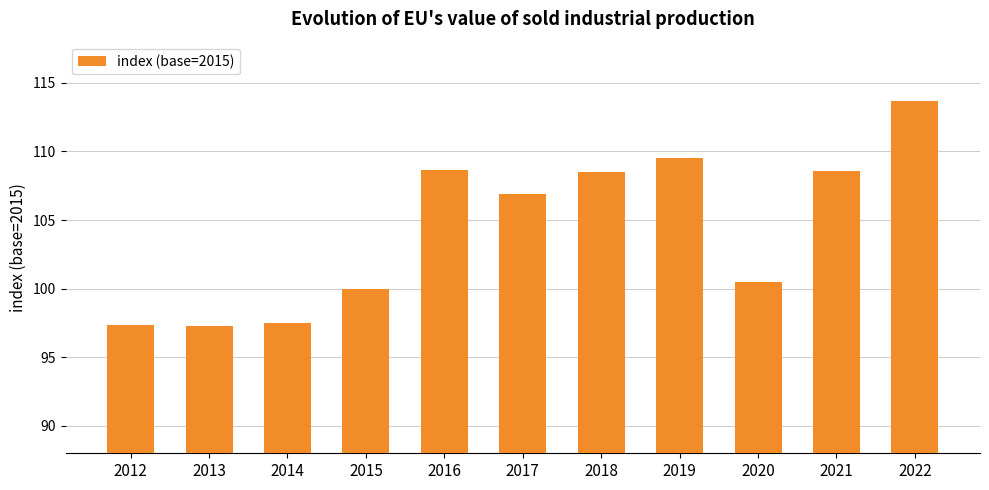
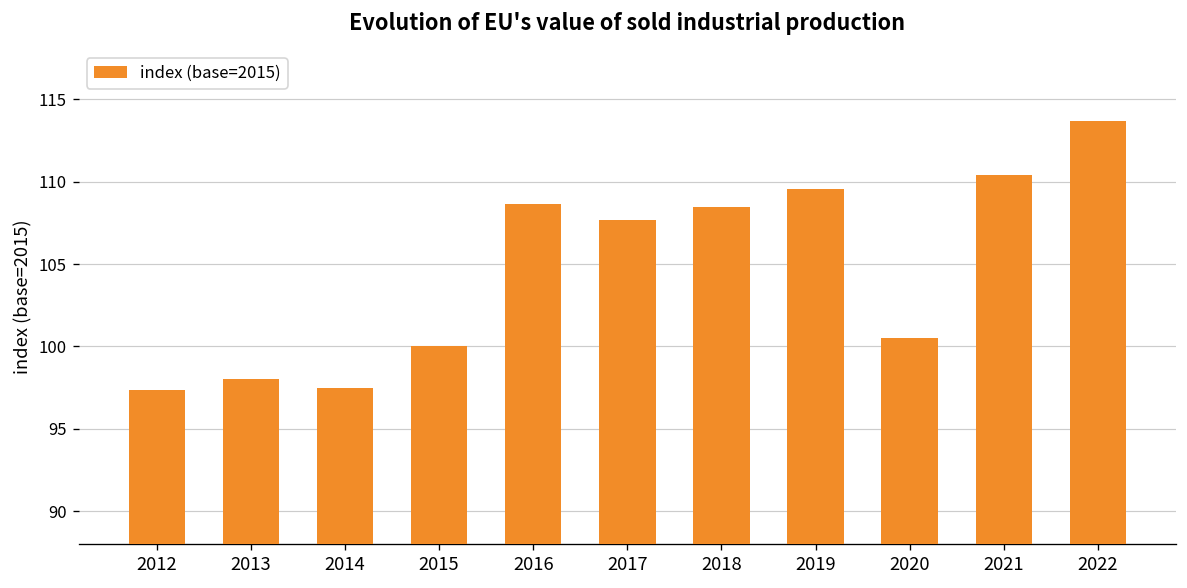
2013: 97.3 -> 98.0
2017: 106.9 -> 107.7
2021: 108.6 -> 110.4
